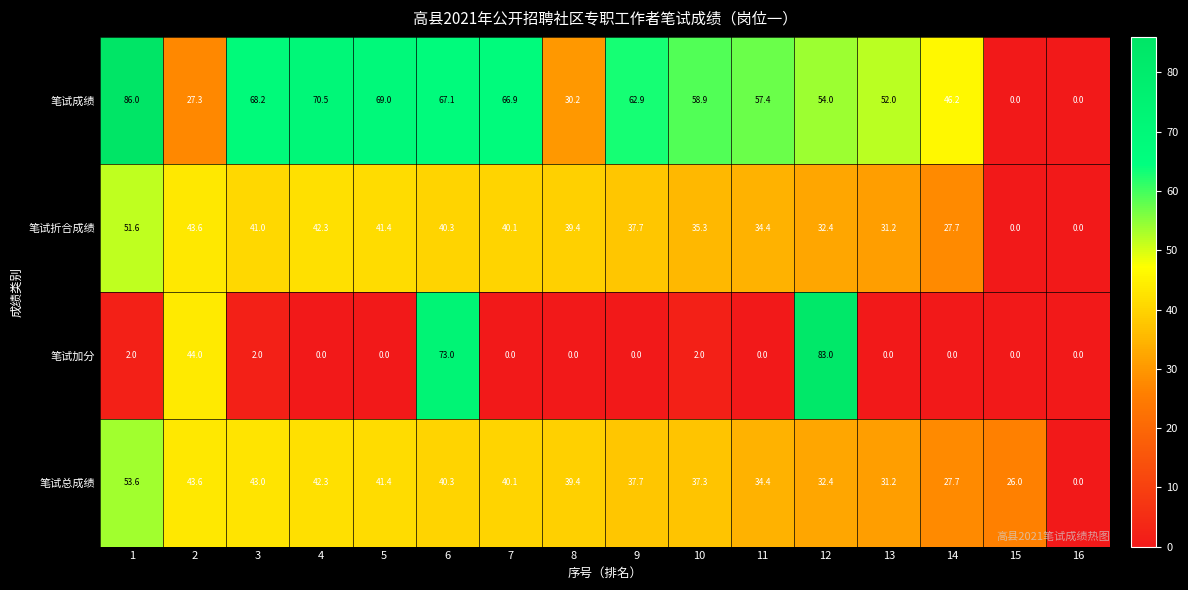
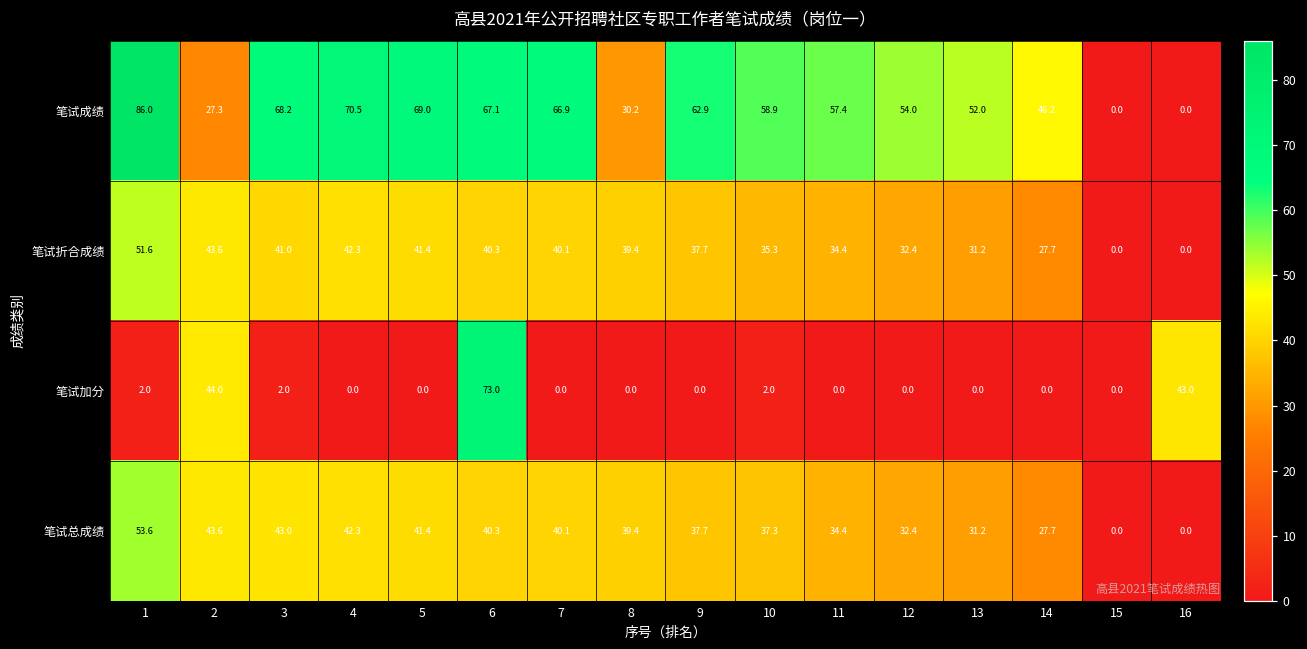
笔试加分, 12: 83.0 -> 0.0
笔试加分, 16: 0.0 -> 43.0
笔试总成绩, 15: 26.0 -> 0.0
